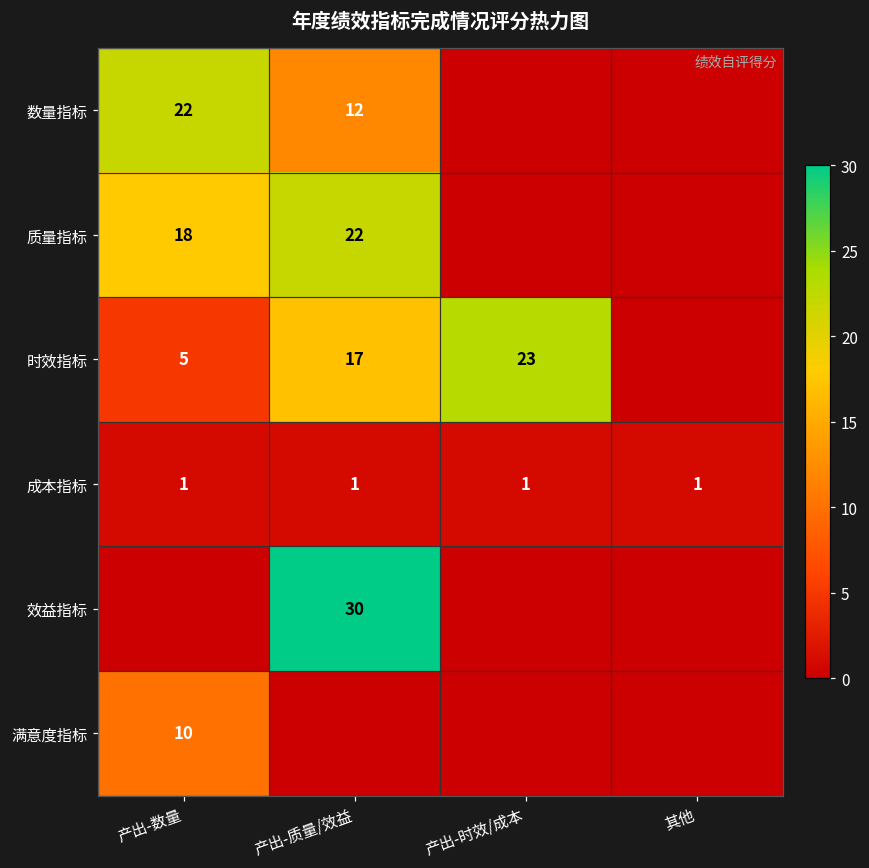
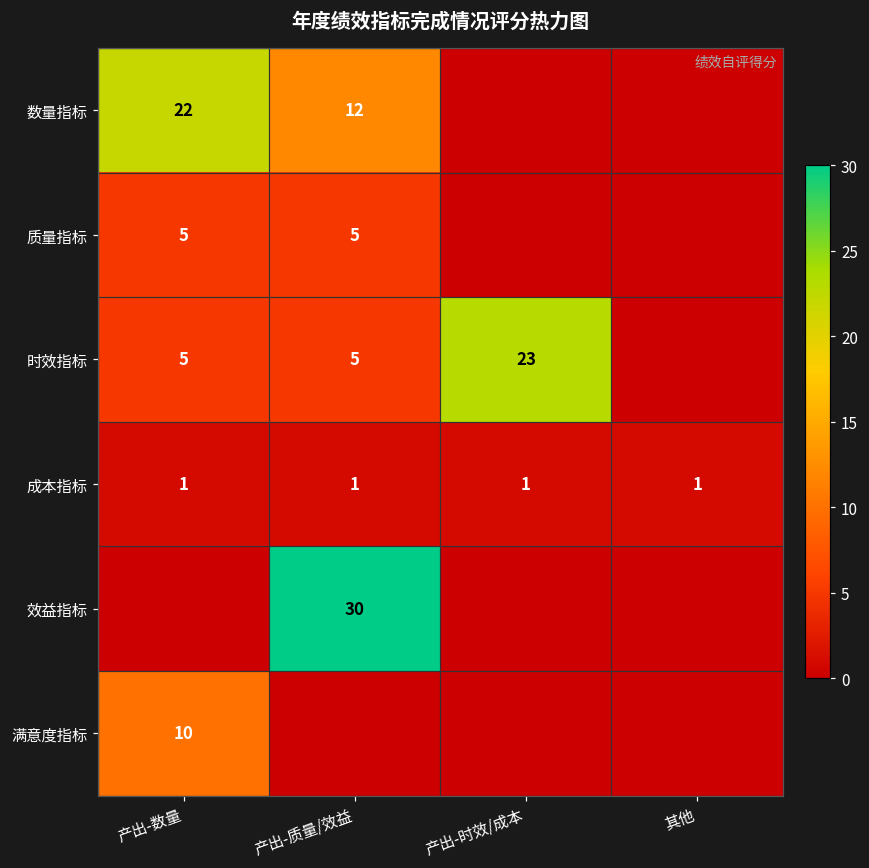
质量指标, 产出-数量: 18 -> 5
质量指标, 产出-质量/效益: 22 -> 5
时效指标, 产出-质量/效益: 17 -> 5
